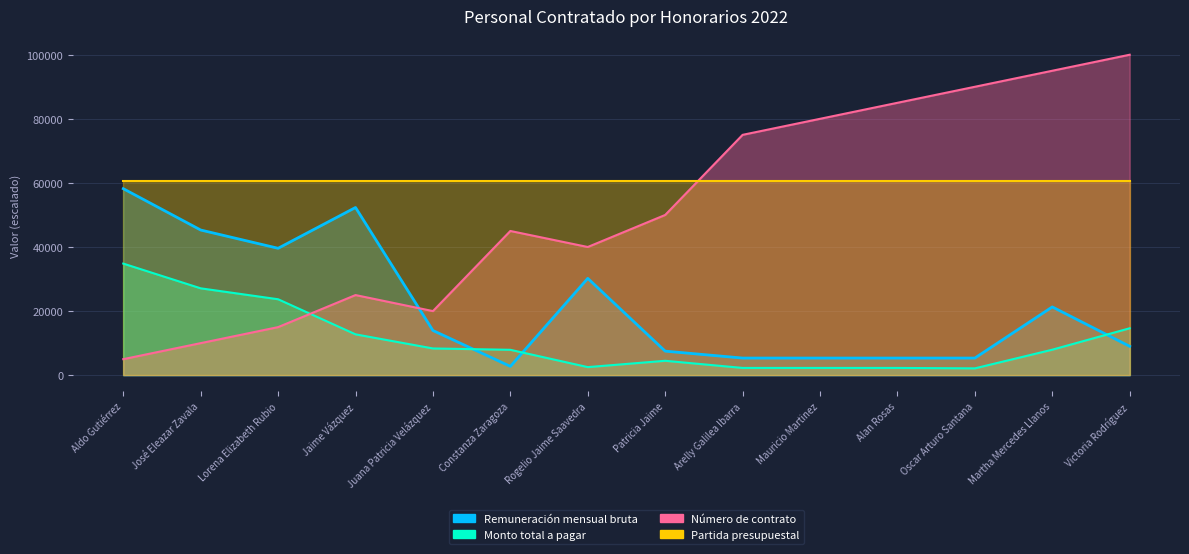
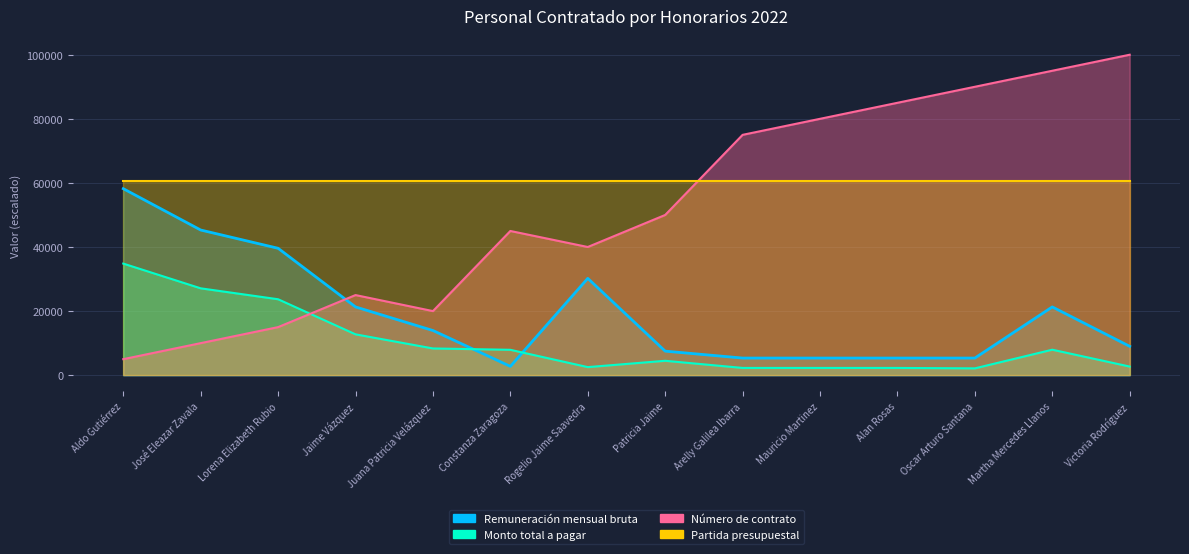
Remuneración mensual bruta, Jaime Vázquez: 52000 -> 21000
Monto total a pagar, Victoria Rodríguez: 15000 -> 3000
